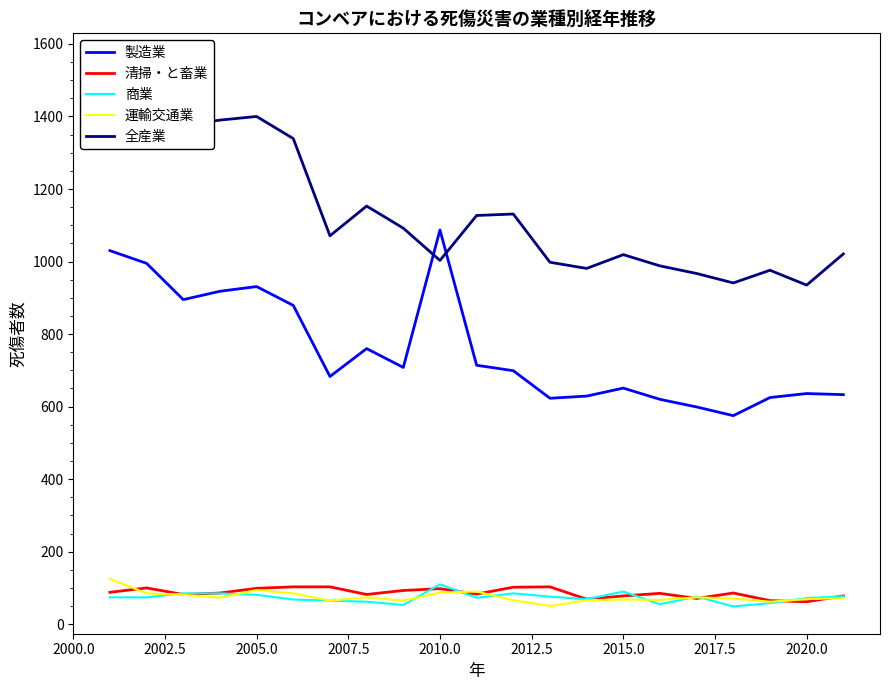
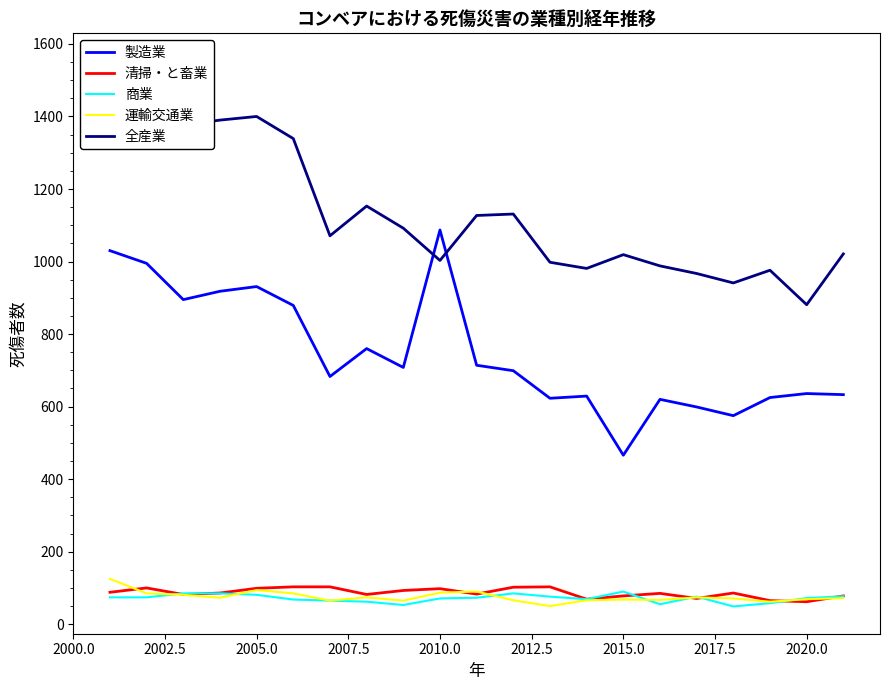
商業, 2010.0: 110 -> 70
製造業, 2015.0: 650 -> 470
全産業, 2020.0: 940 -> 880
